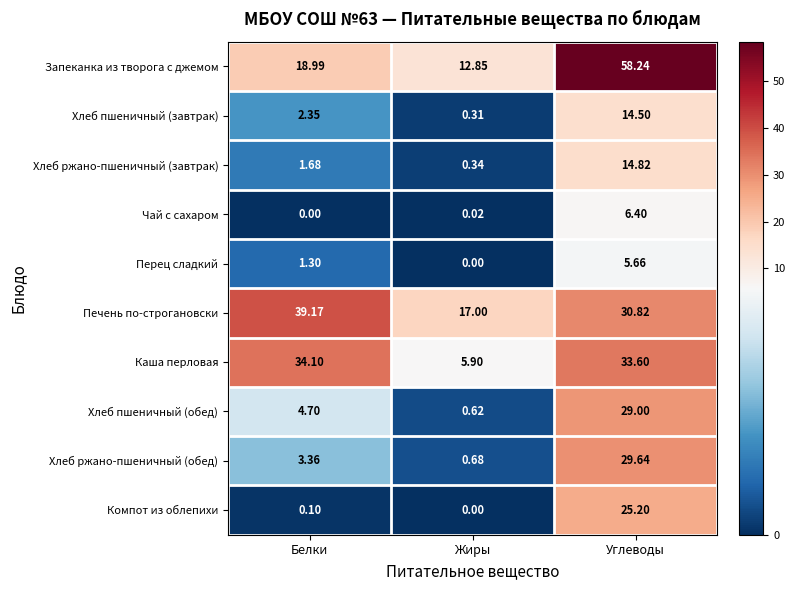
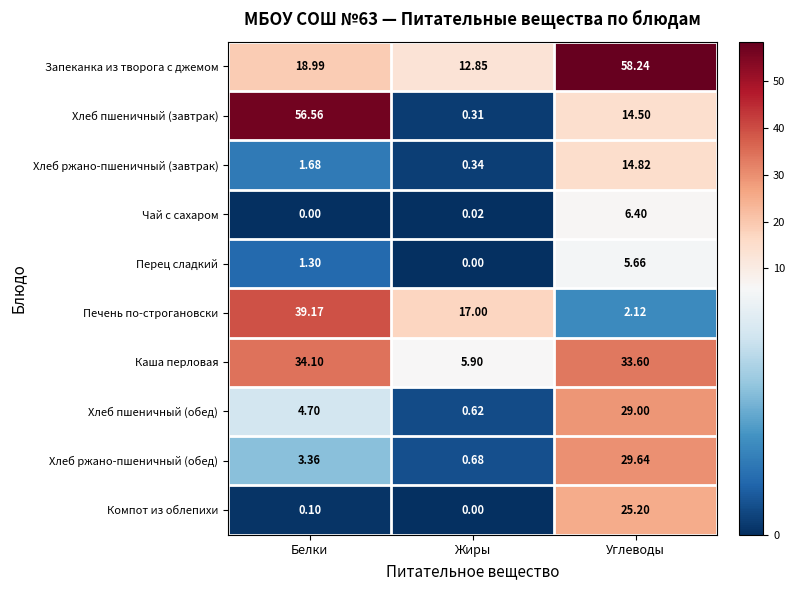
Хлеб пшеничный (завтрак), Белки: 2.35 -> 56.56
Печень по-строгановски, Углеводы: 30.82 -> 2.12
